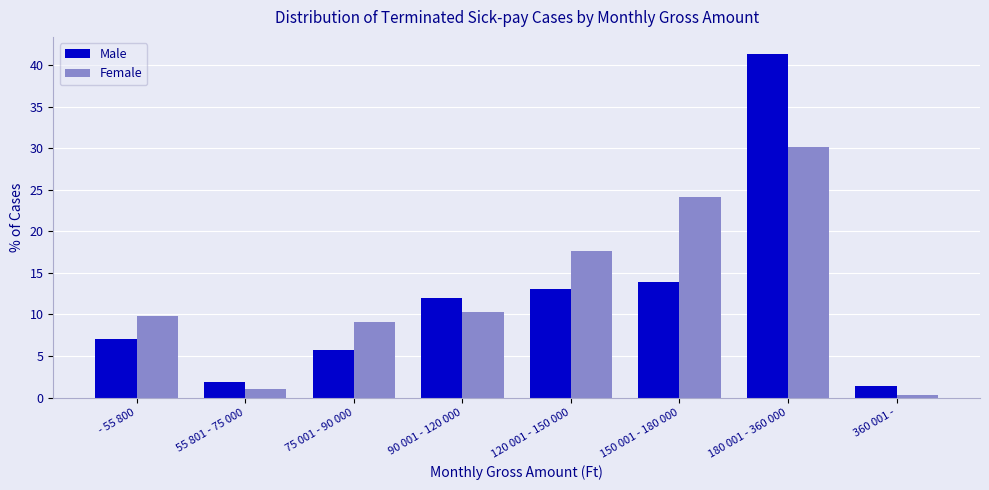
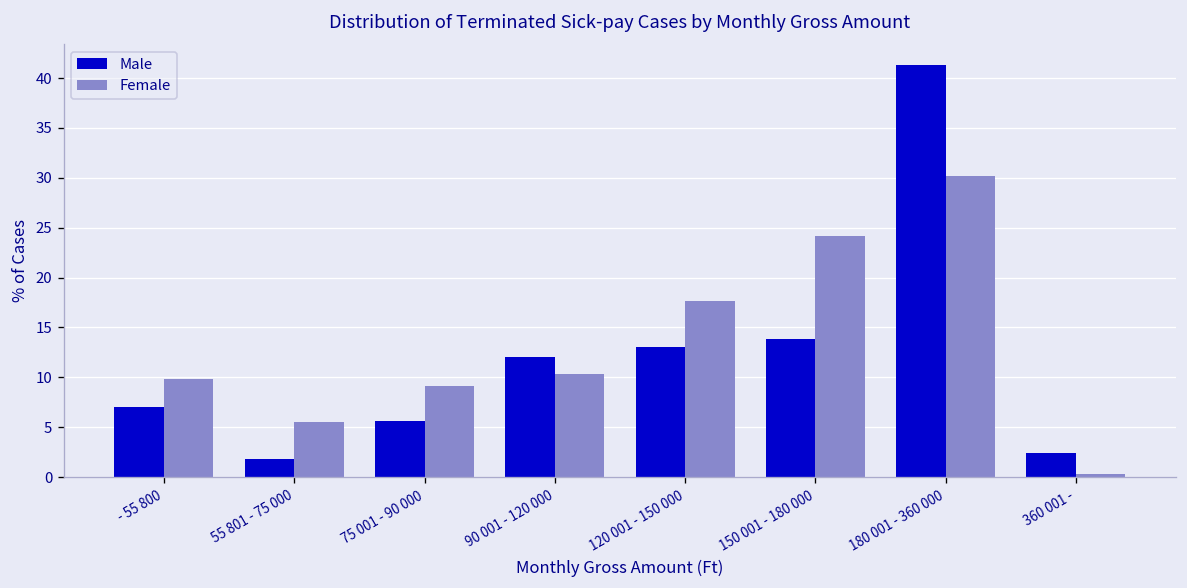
Female, 55 801 - 75 000: 1 -> 5
Male, 360 001 -: 1 -> 2
